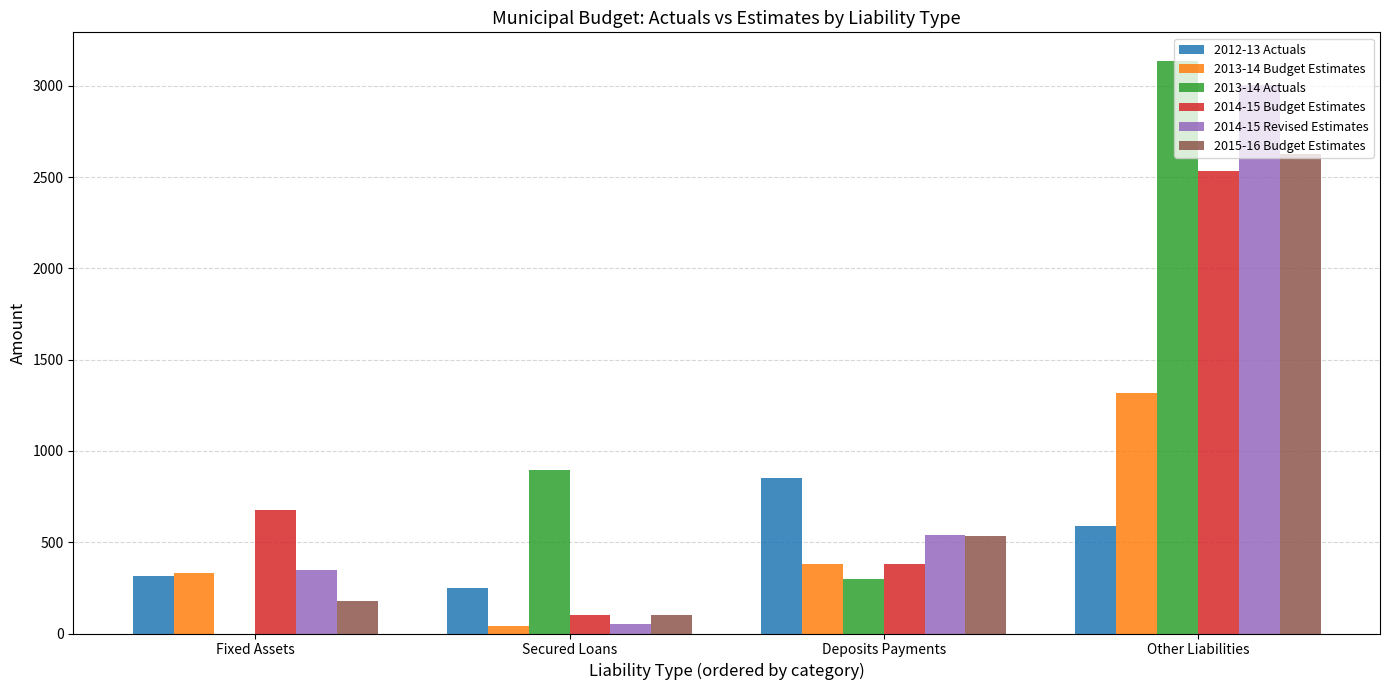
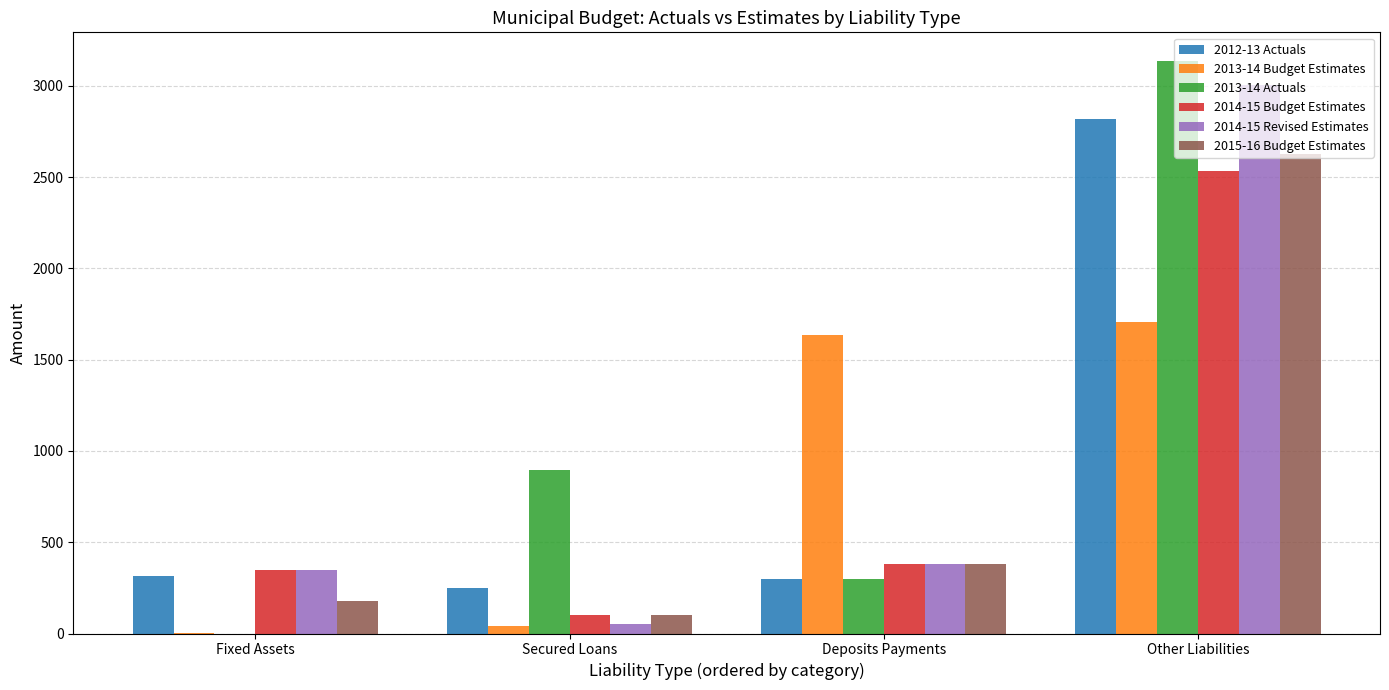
2013-14 Budget Estimates, Fixed Assets: 330 -> 0
2014-15 Budget Estimates, Fixed Assets: 670 -> 350
2012-13 Actuals, Deposits Payments: 850 -> 300
2013-14 Budget Estimates, Deposits Payments: 380 -> 1640
2014-15 Revised Estimates, Deposits Payments: 540 -> 380
2015-16 Budget Estimates, Deposits Payments: 530 -> 380
2012-13 Actuals, Other Liabilities: 590 -> 2820
2013-14 Budget Estimates, Other Liabilities: 1320 -> 1710
